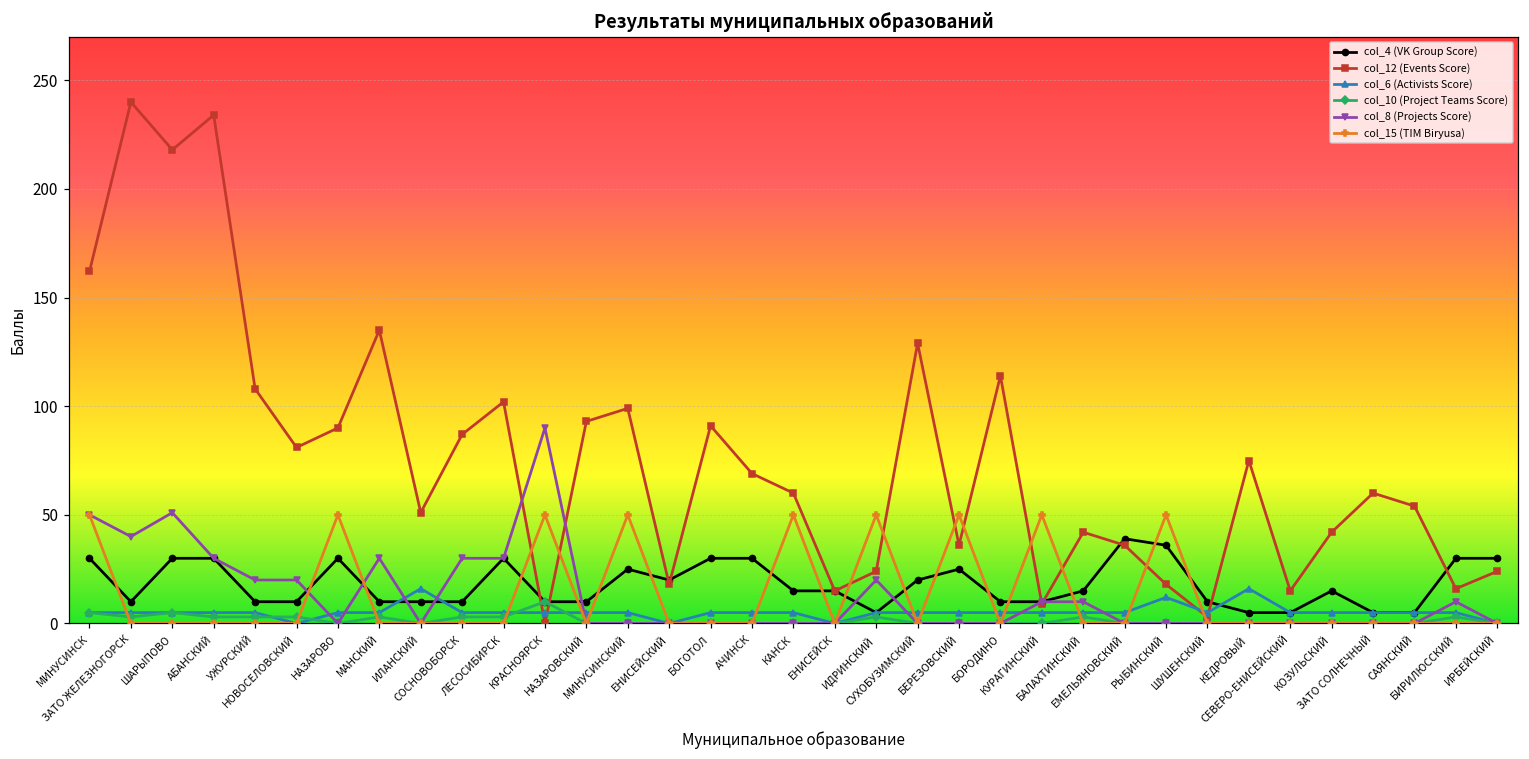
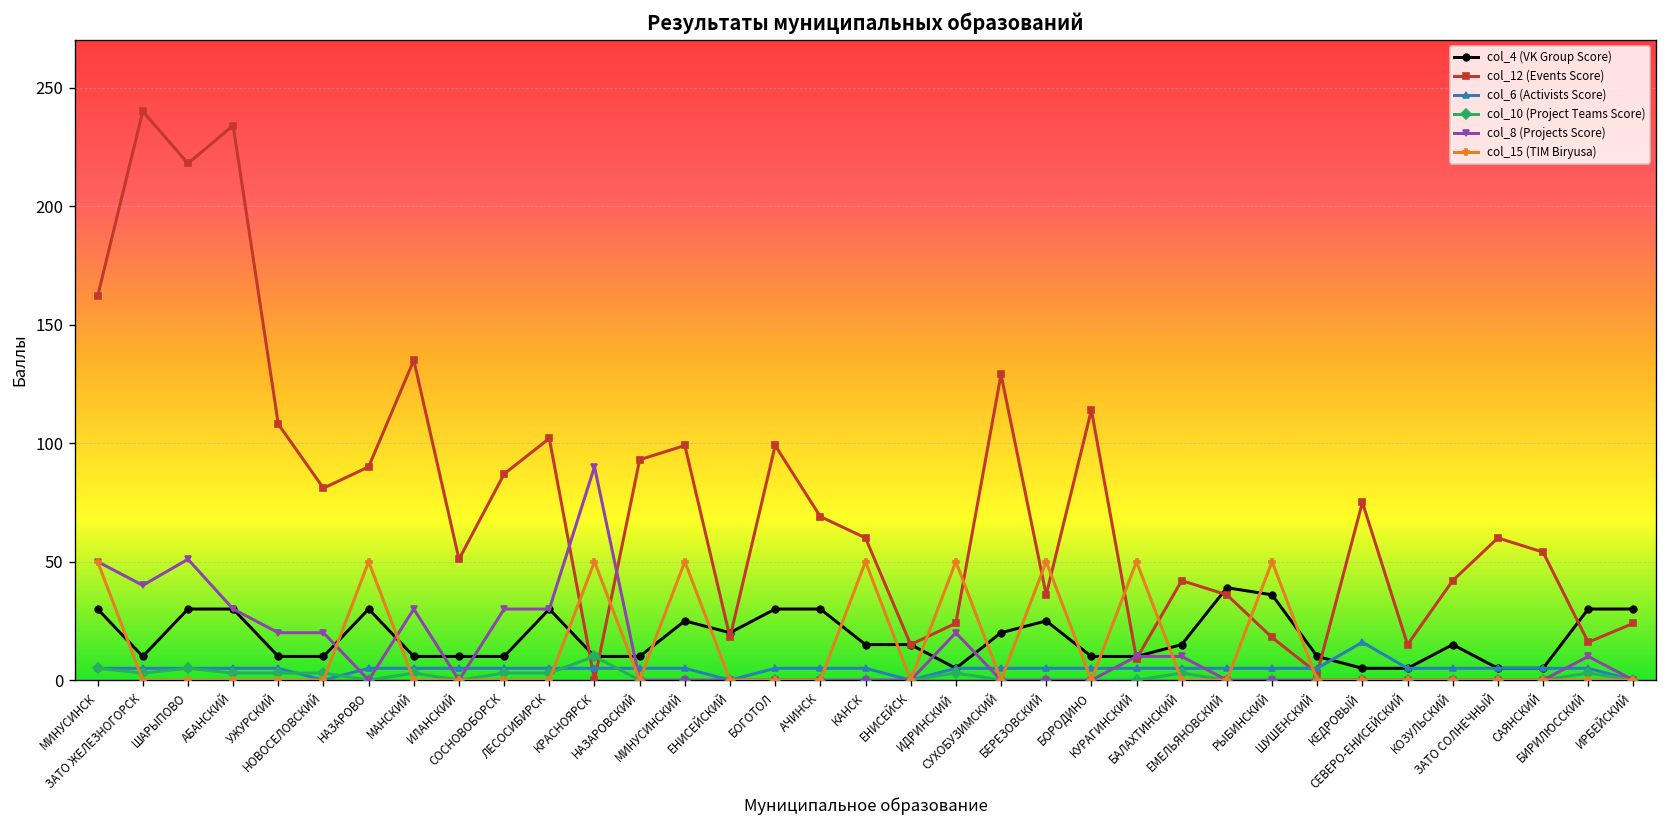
col_6 (Activists Score), ИЛАНСКИЙ: 16 -> 5
col_12 (Events Score), БОГОТОЛ: 91 -> 99
col_6 (Activists Score), РЫБИНСКИЙ: 12 -> 5
